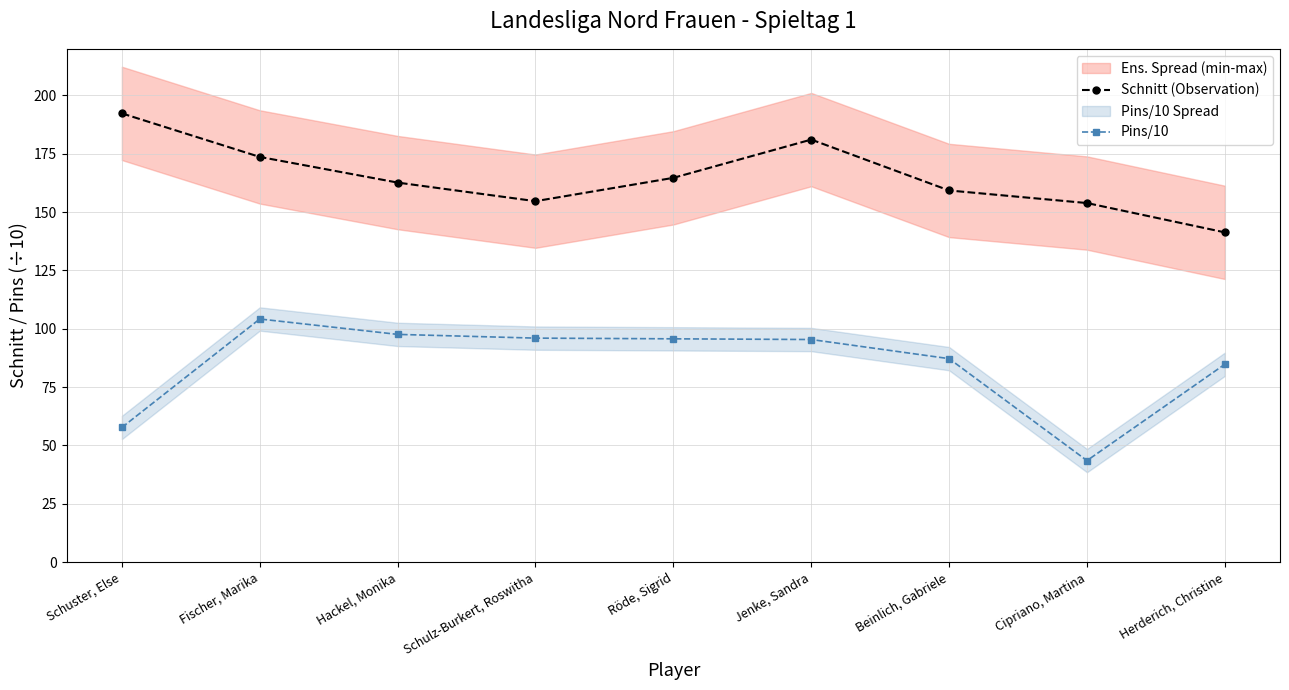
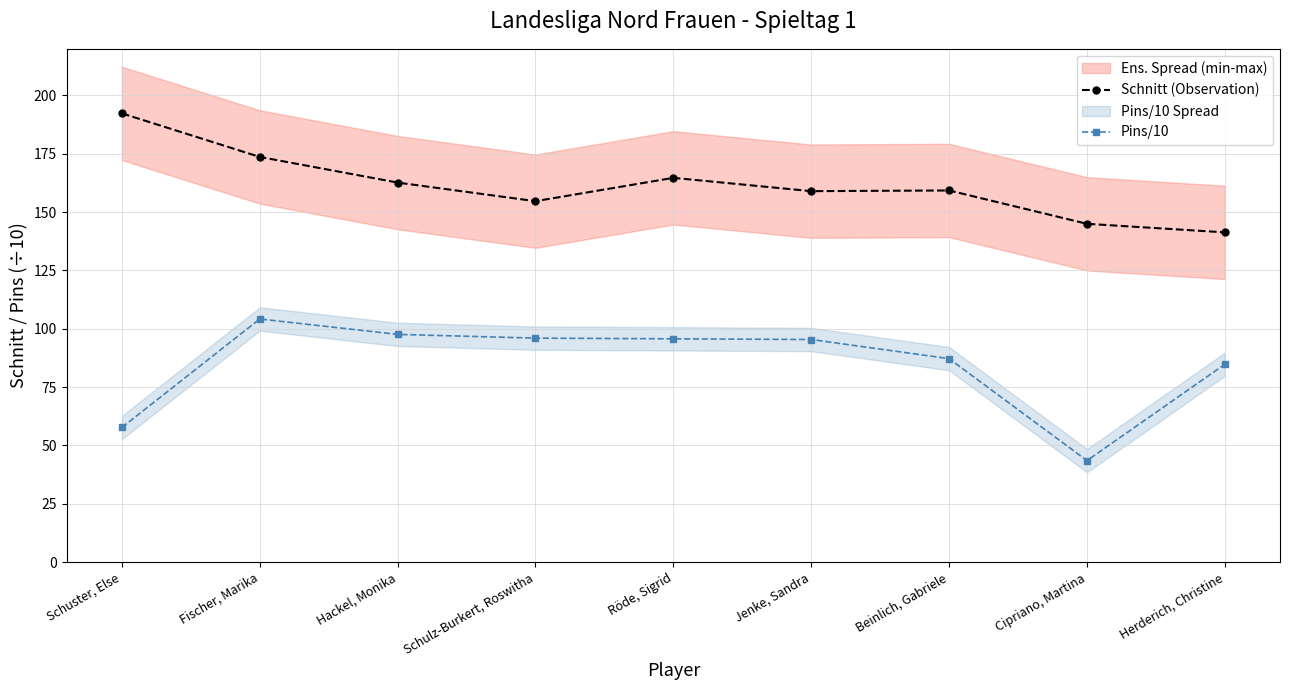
Schnitt (Observation), Jenke, Sandra: 181 -> 159
Schnitt (Observation), Cipriano, Martina: 154 -> 145
